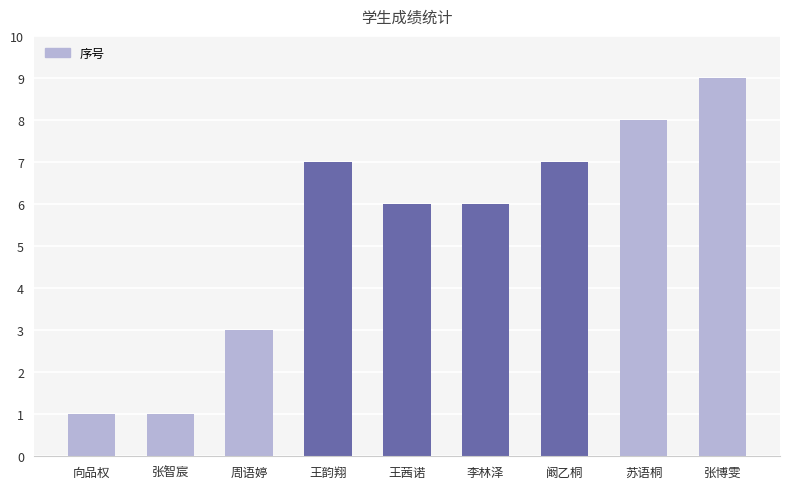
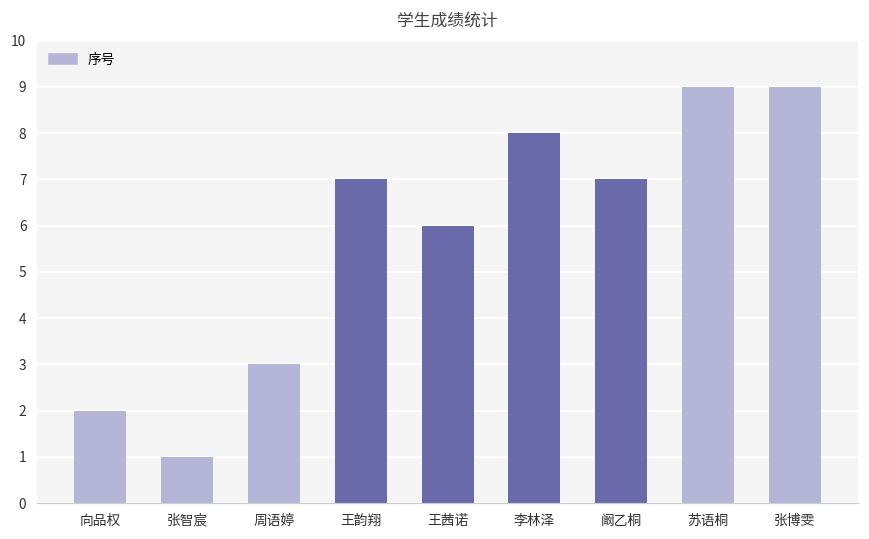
向品权: 1 -> 2
李林泽: 6 -> 8
苏语桐: 8 -> 9
